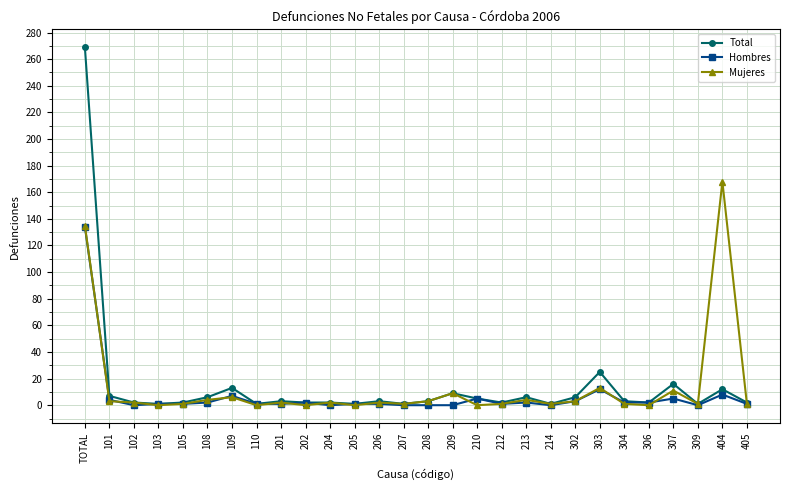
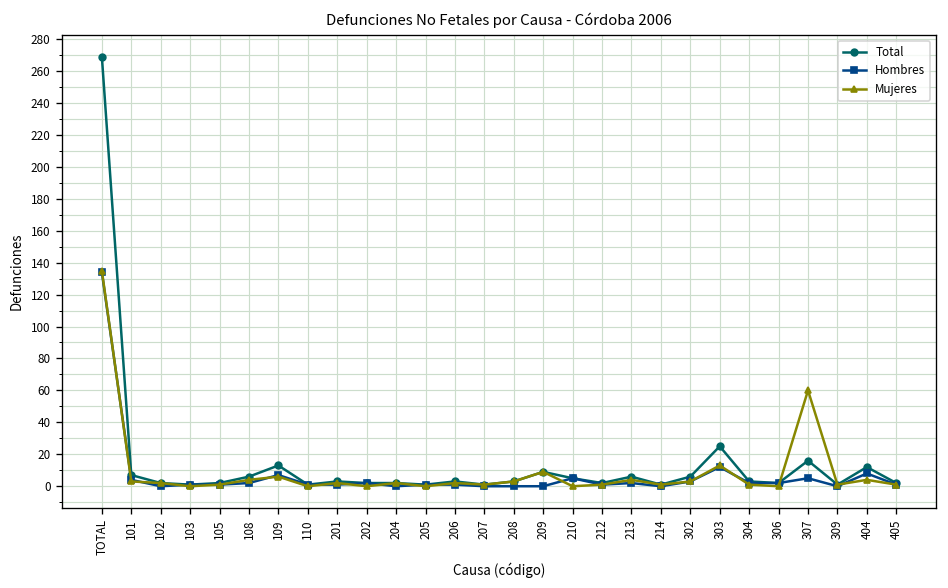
Mujeres, 307: 11 -> 60
Mujeres, 404: 168 -> 4
